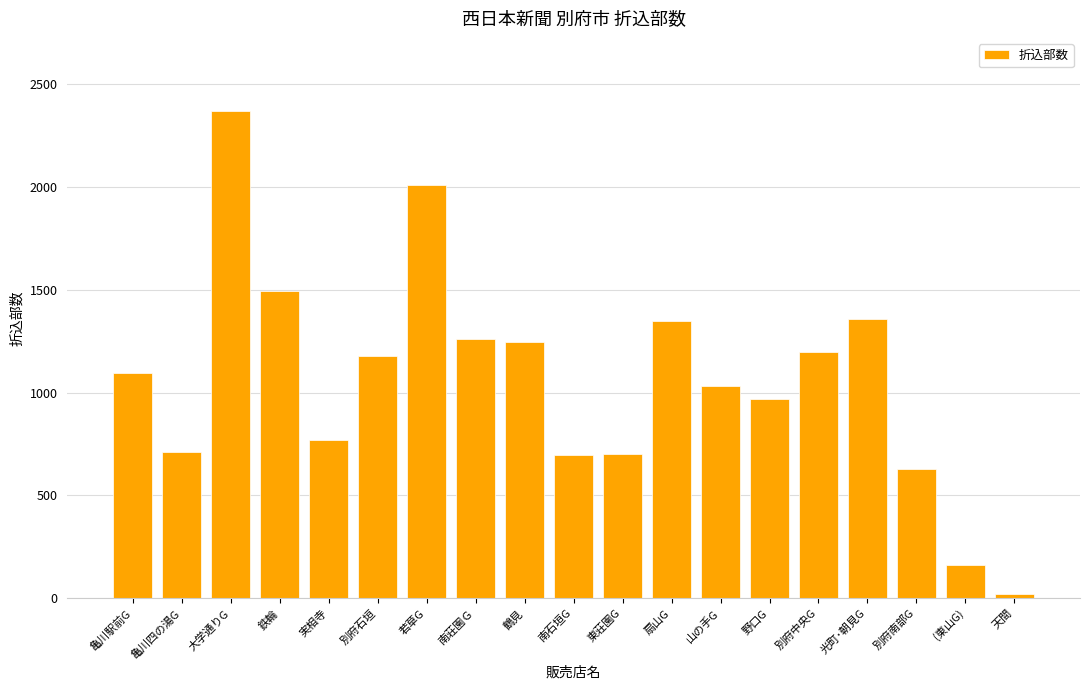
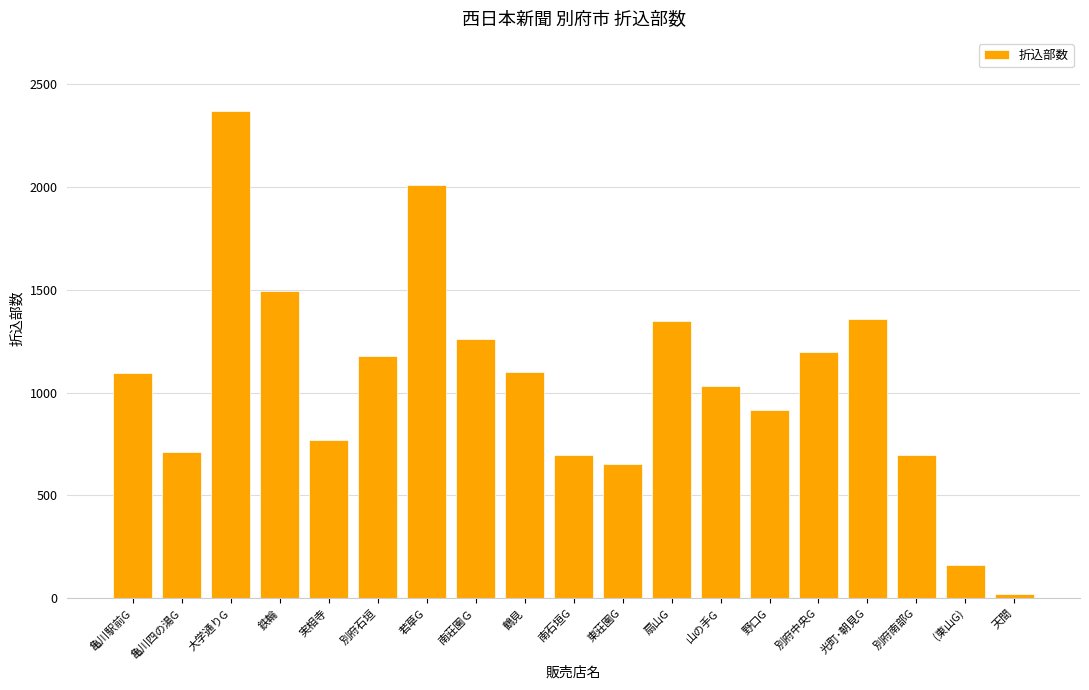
鶴見: 1250 -> 1100
東荘園G: 700 -> 660
野口G: 970 -> 920
別府南部G: 630 -> 700
